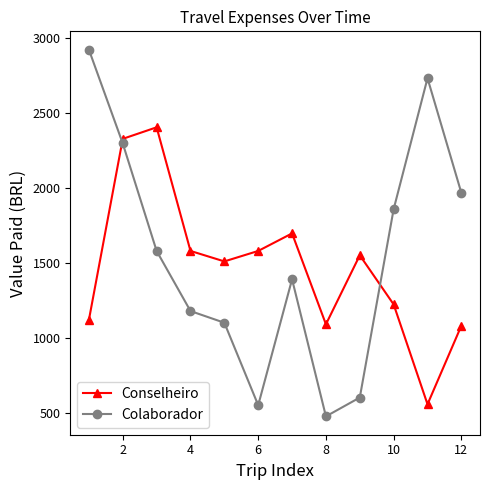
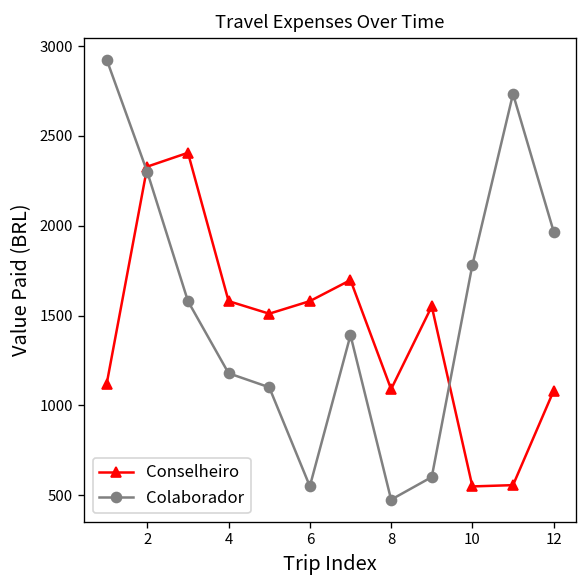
Conselheiro, 10: 1220 -> 550
Colaborador, 10: 1860 -> 1780
